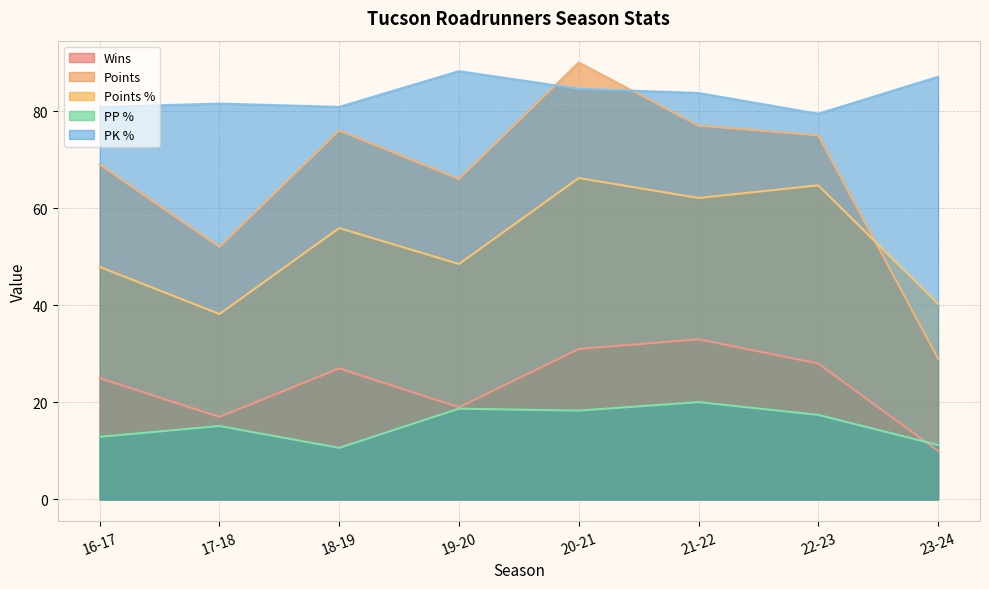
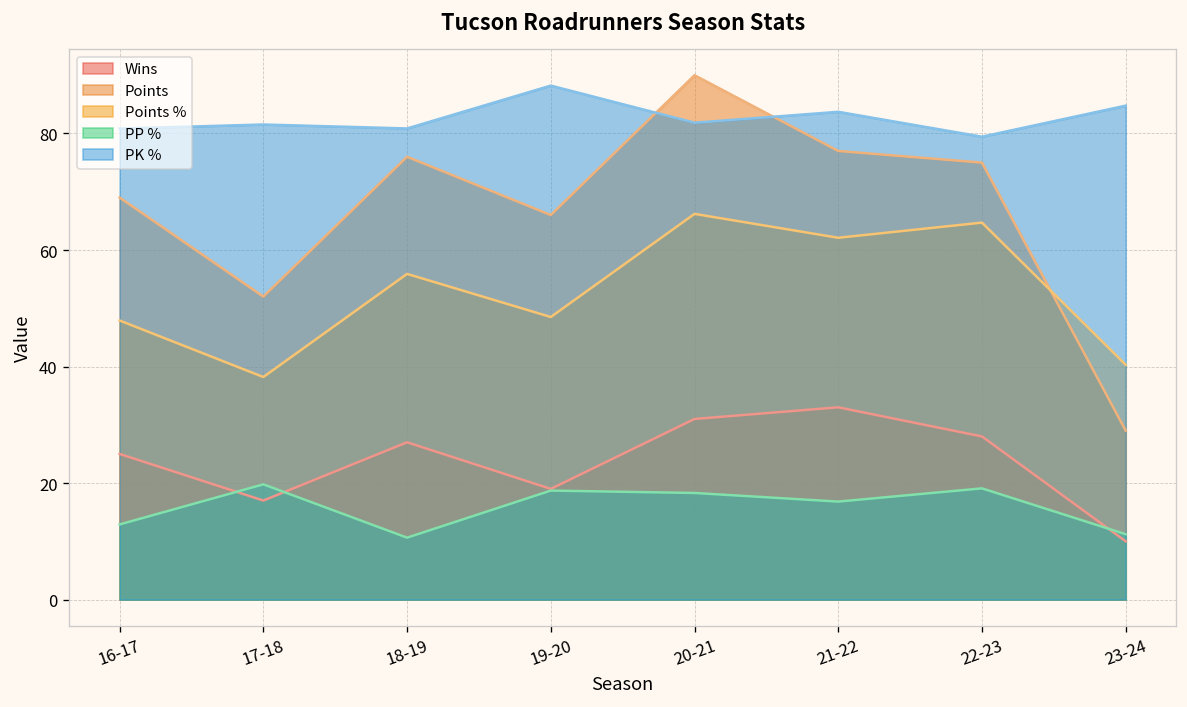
PP %, 17-18: 15 -> 20
PK %, 20-21: 85 -> 82
PP %, 21-22: 20 -> 17
PP %, 22-23: 17 -> 19
PK %, 23-24: 87 -> 85
